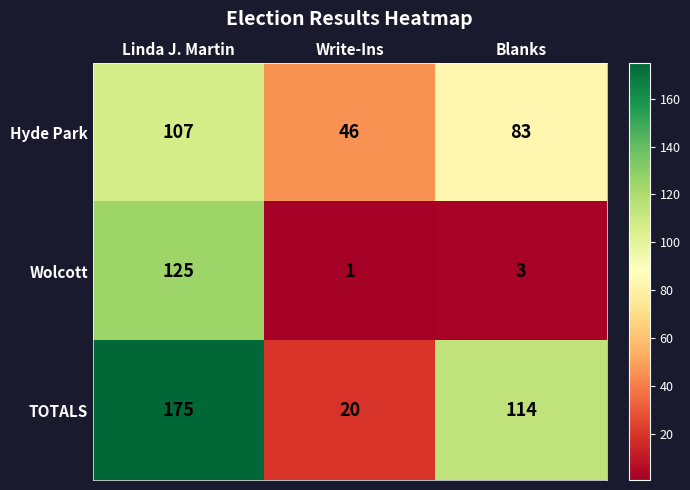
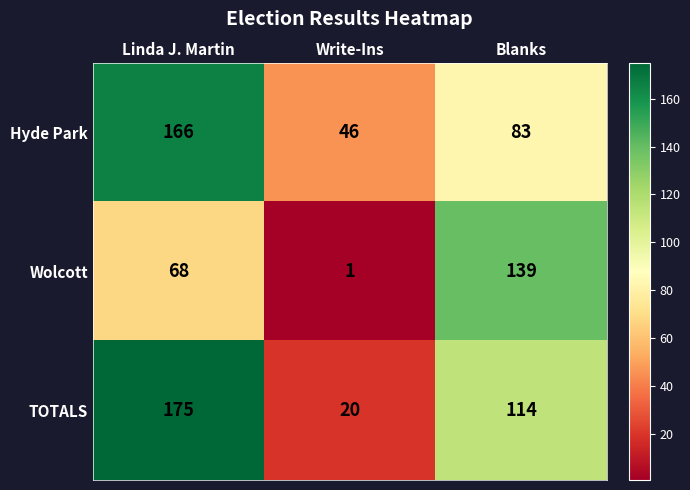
Hyde Park, Linda J. Martin: 107 -> 166
Wolcott, Linda J. Martin: 125 -> 68
Wolcott, Blanks: 3 -> 139
